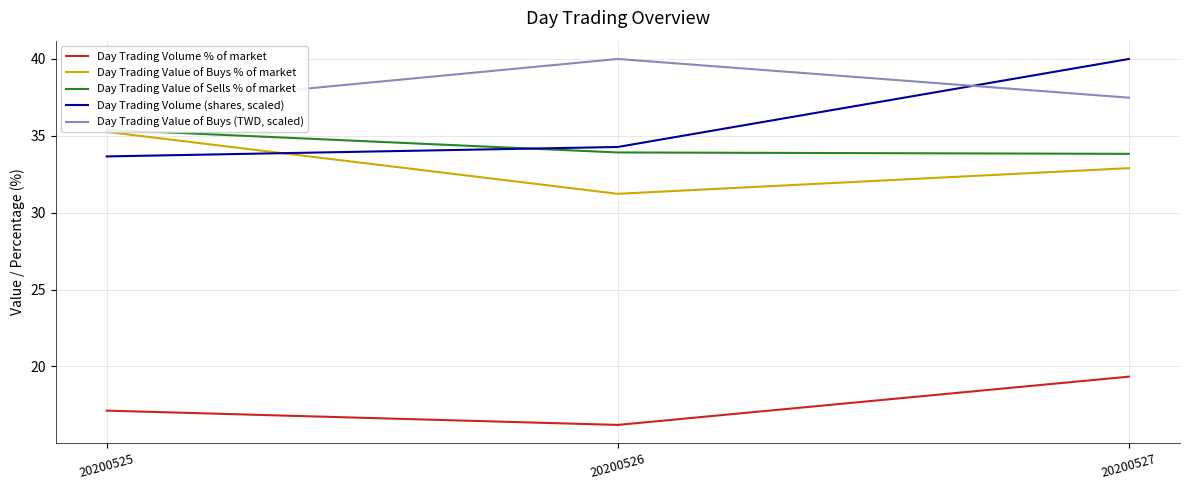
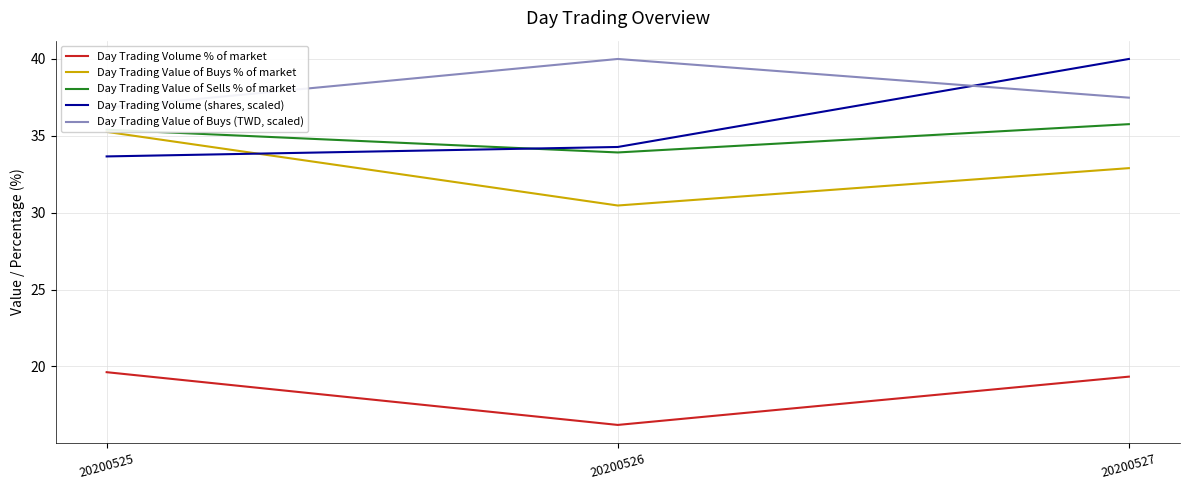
Day Trading Volume % of market, 20200525: 17.1 -> 19.6
Day Trading Value of Buys % of market, 20200526: 31.2 -> 30.5
Day Trading Value of Sells % of market, 20200527: 33.8 -> 35.8
